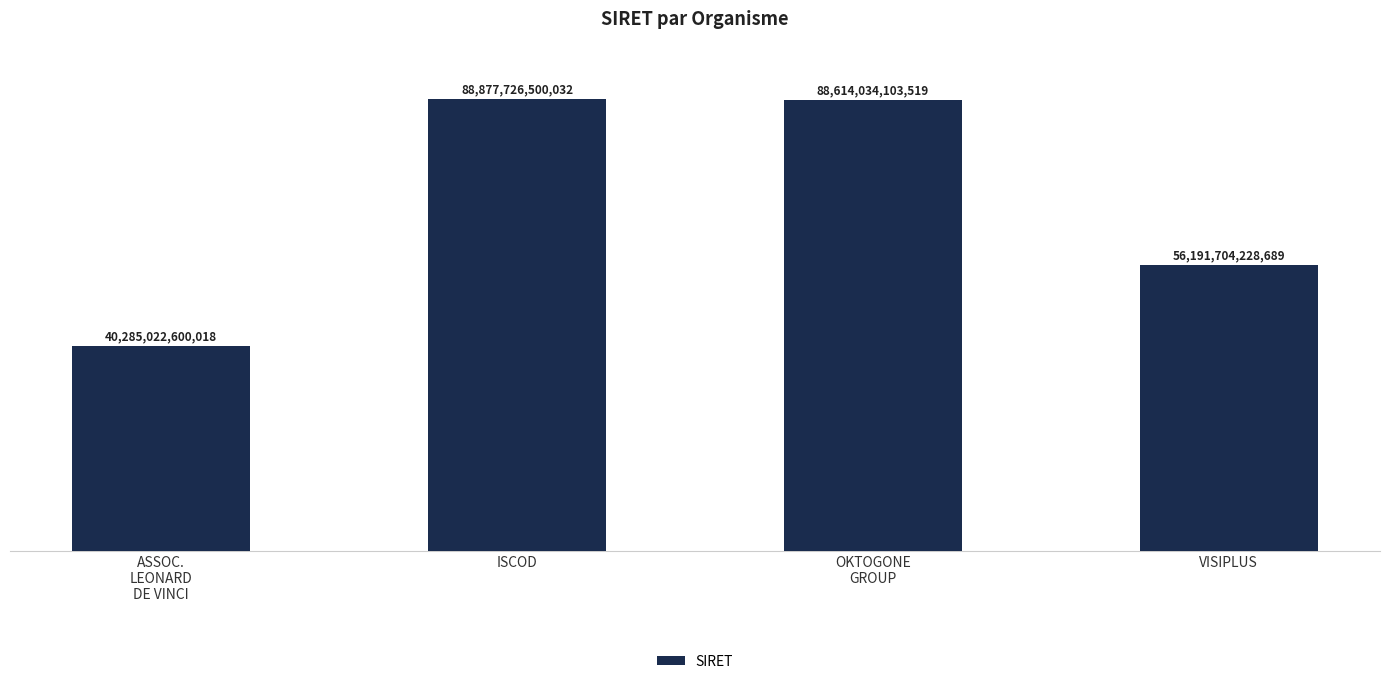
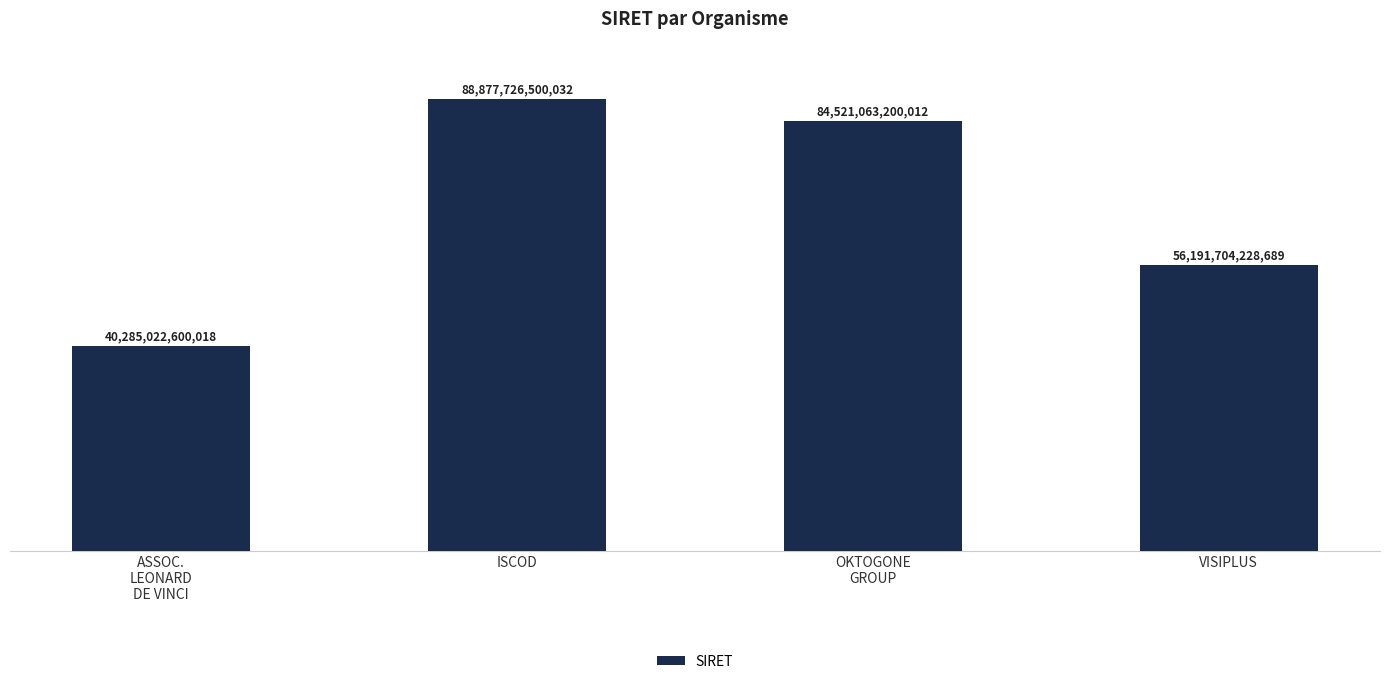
OKTOGONE GROUP: 88,614,034,103,519 -> 84,521,063,200,012
